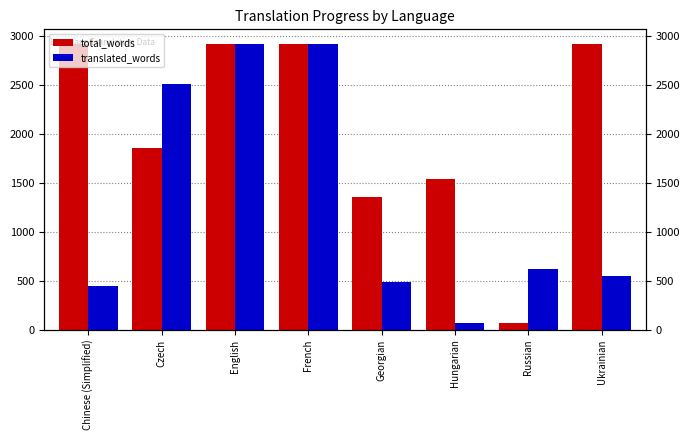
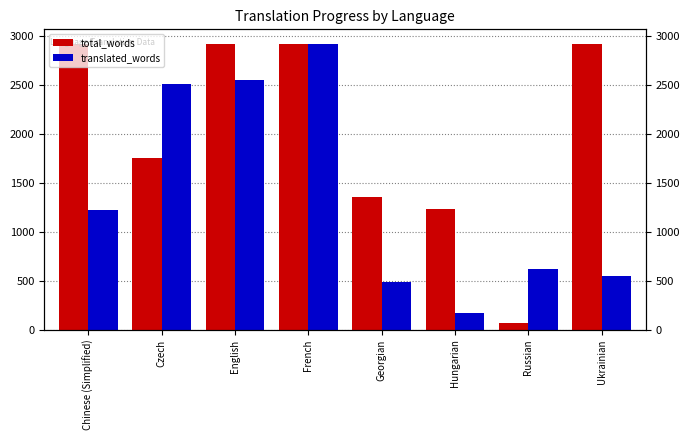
translated_words, Chinese (Simplified): 400 -> 1200
total_words, Czech: 1900 -> 1800
translated_words, English: 2900 -> 2500
total_words, Hungarian: 1500 -> 1200
translated_words, Hungarian: 100 -> 200
